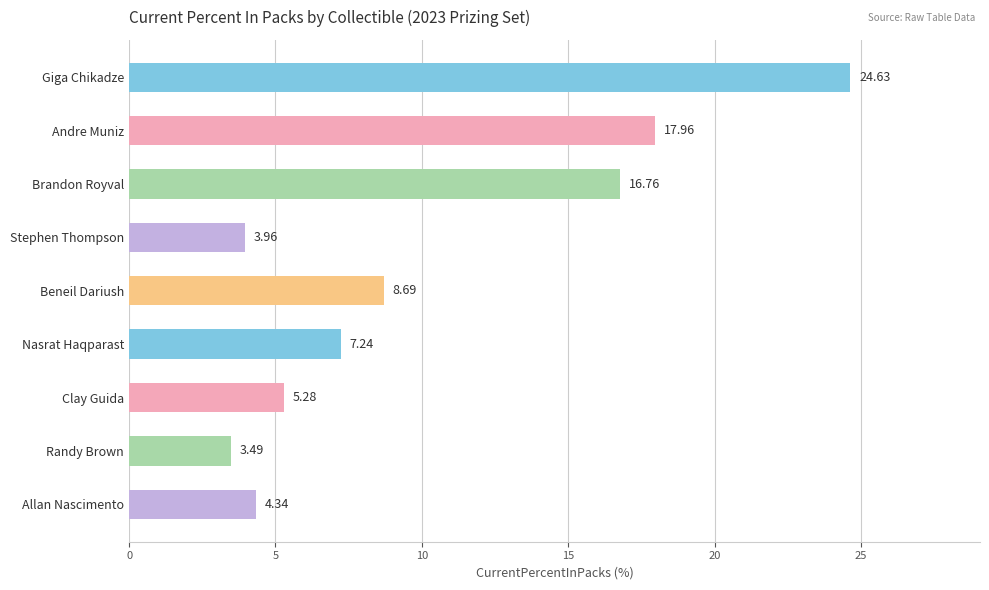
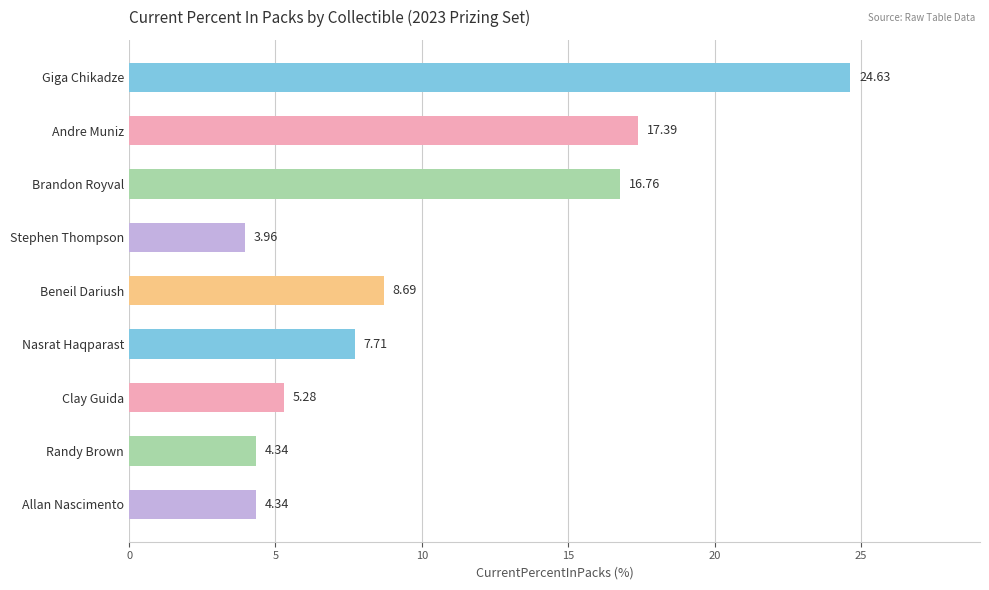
Andre Muniz: 17.96 -> 17.39
Nasrat Haqparast: 7.24 -> 7.71
Randy Brown: 3.49 -> 4.34
